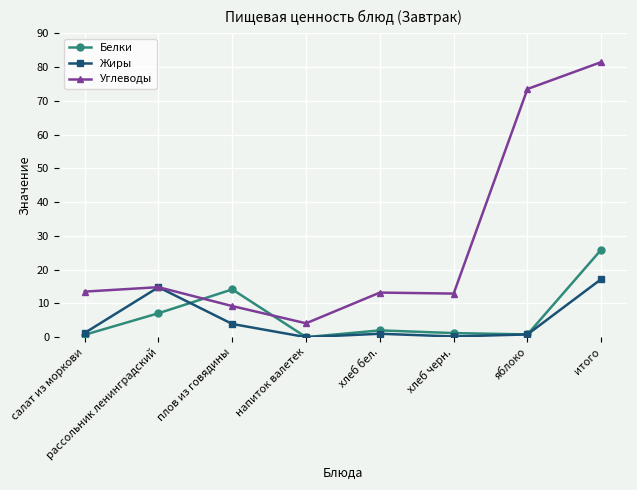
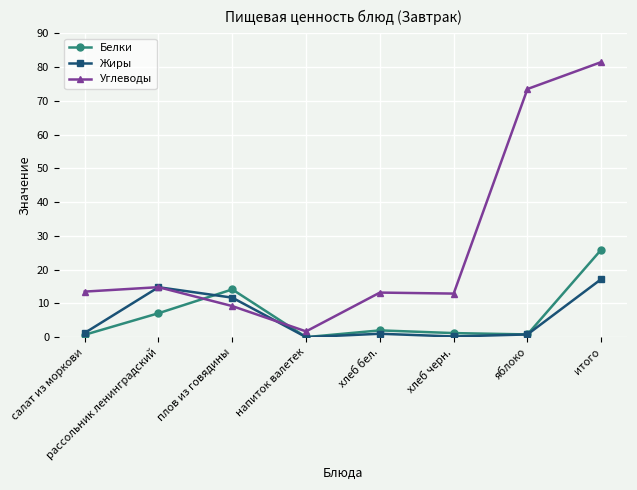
Жиры, плов из говядины: 4 -> 12
Углеводы, напиток валетек: 4 -> 2
